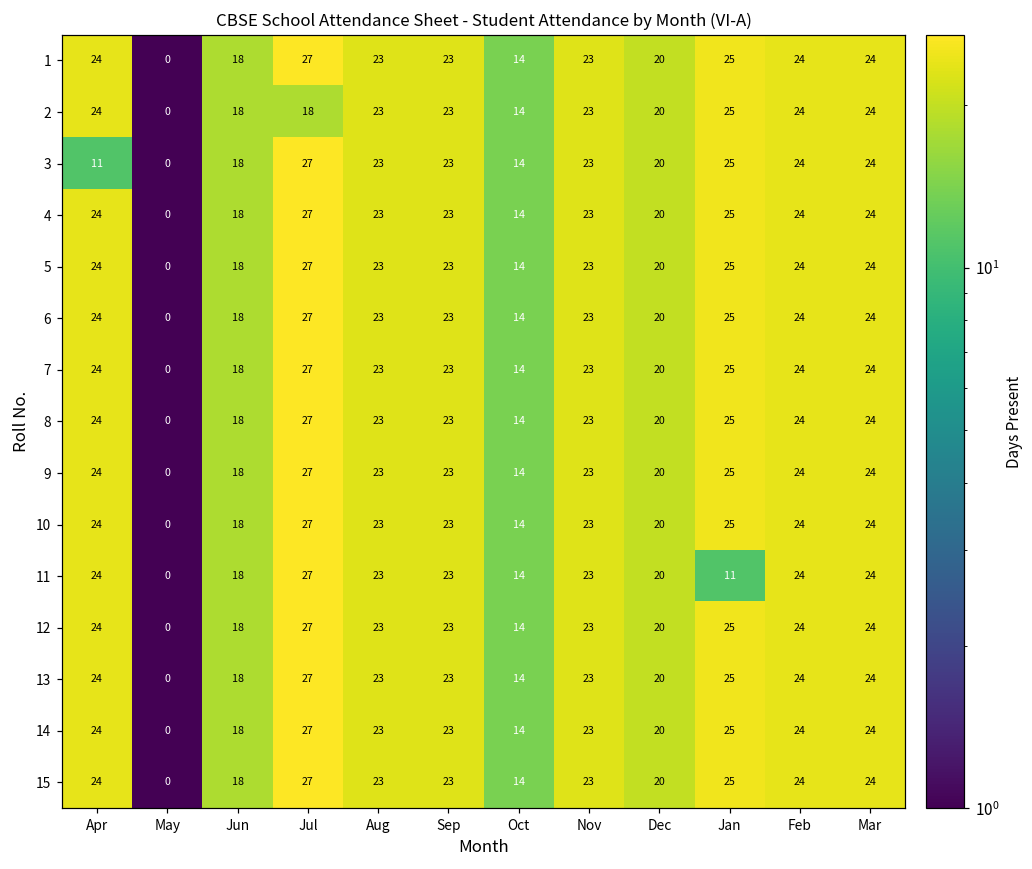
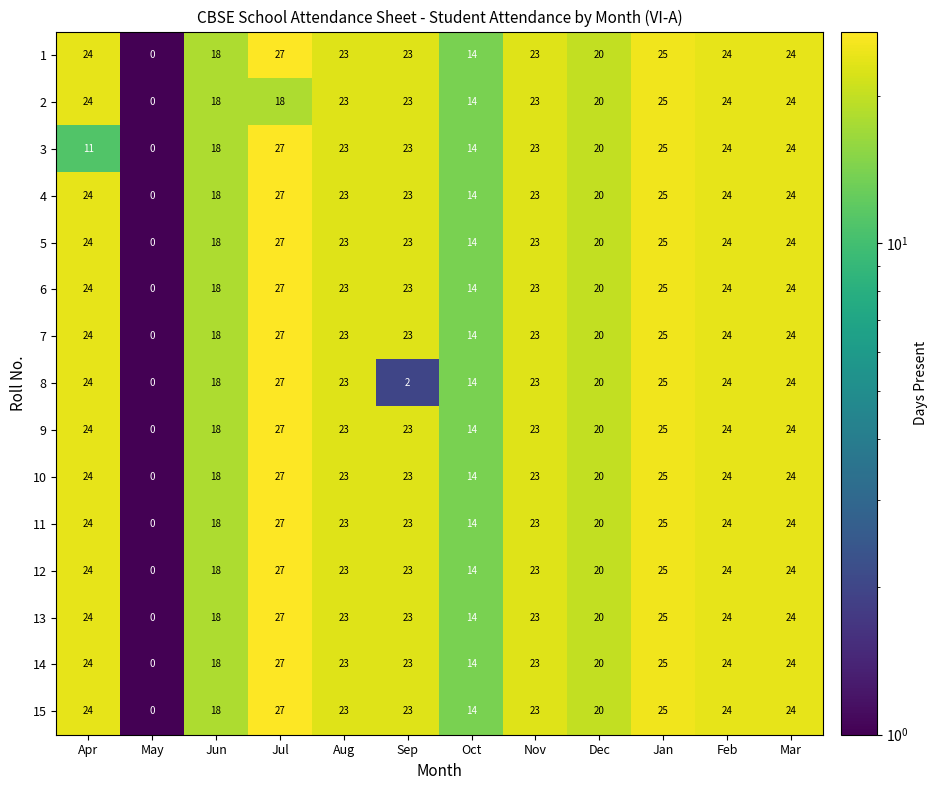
8, Sep: 23 -> 2
11, Jan: 11 -> 25
